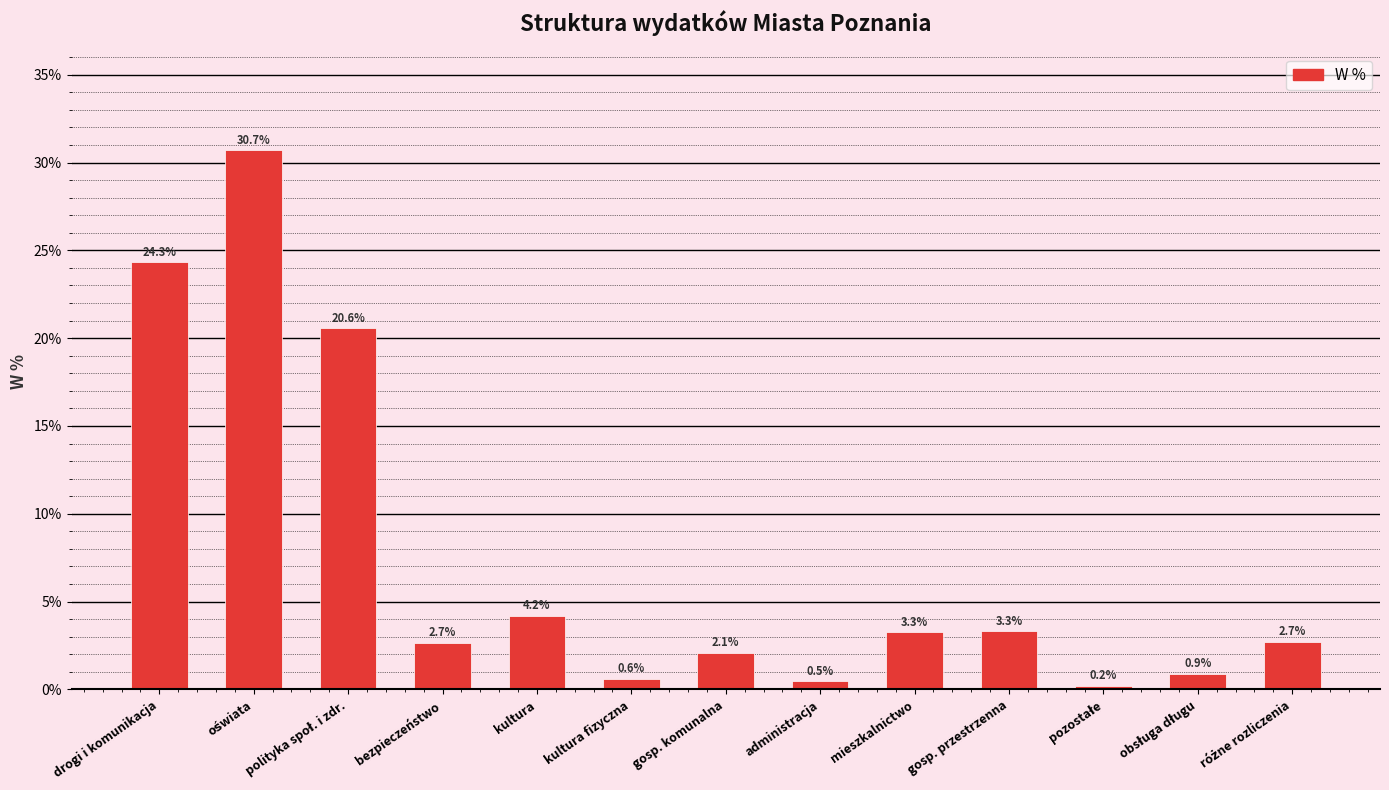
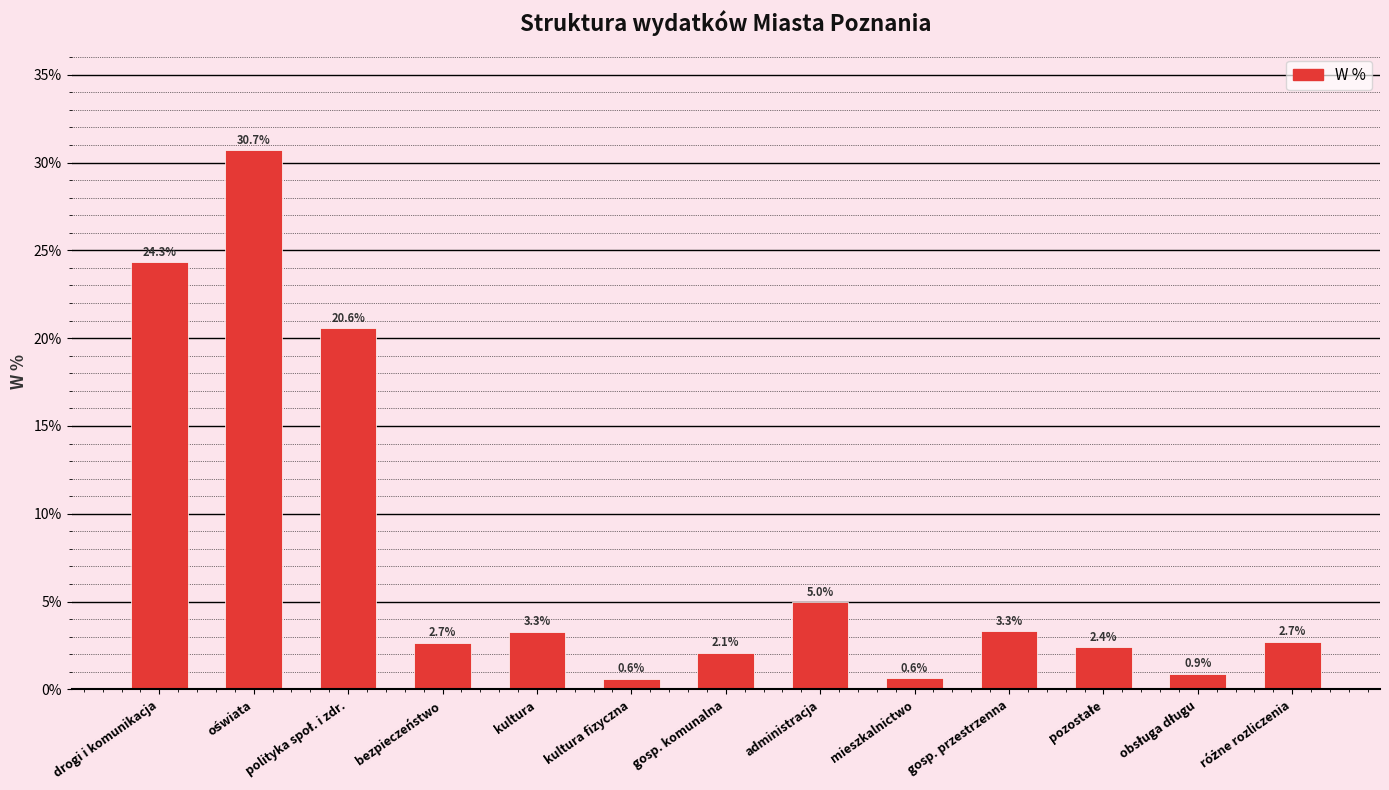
kultura: 4.2% -> 3.3%
administracja: 0.5% -> 5.0%
mieszkalnictwo: 3.3% -> 0.6%
pozostałe: 0.2% -> 2.4%
